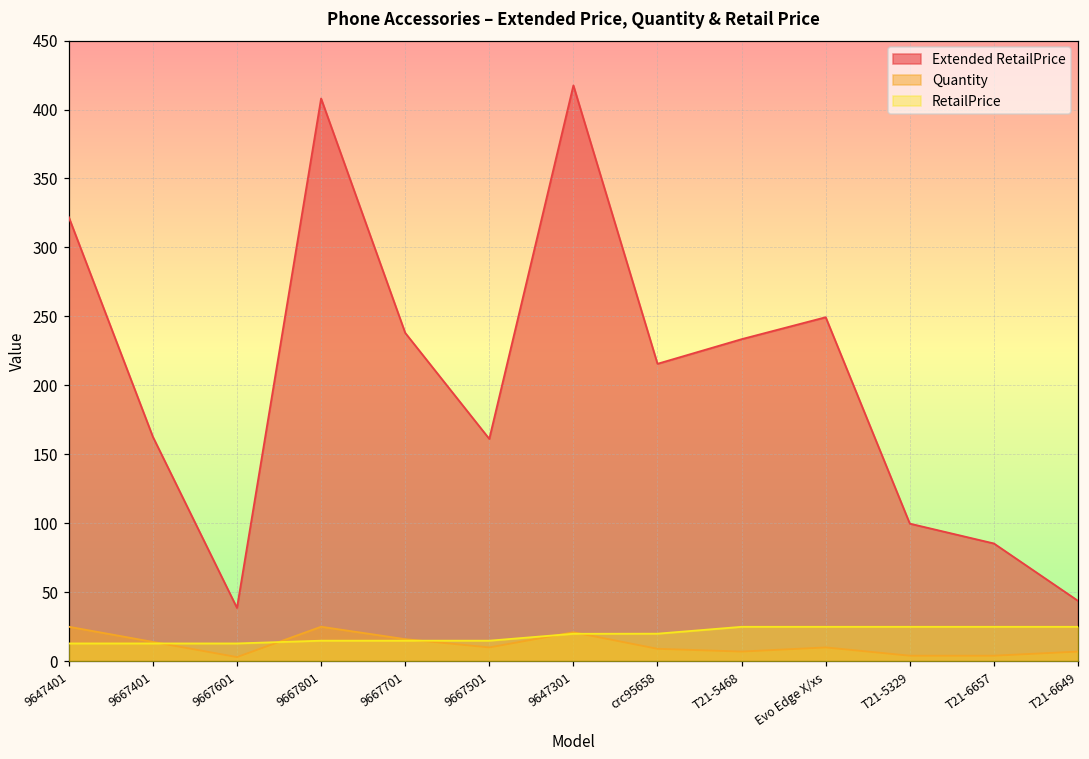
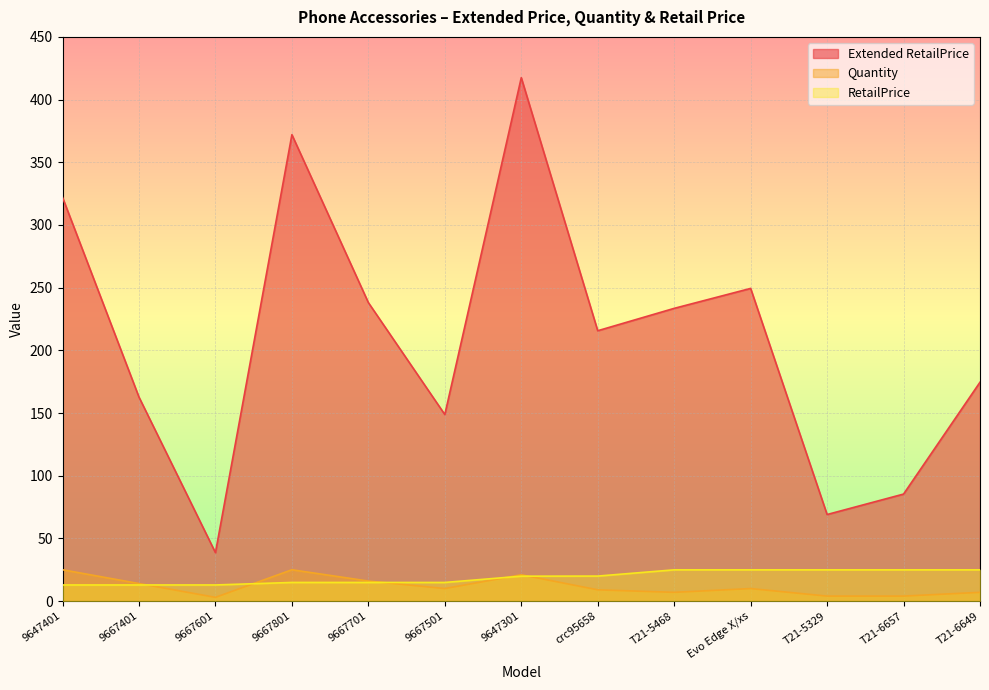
Extended RetailPrice, 9667801: 408 -> 372
Extended RetailPrice, 9667501: 161 -> 149
Extended RetailPrice, T21-5329: 100 -> 69
Extended RetailPrice, T21-6649: 44 -> 175
